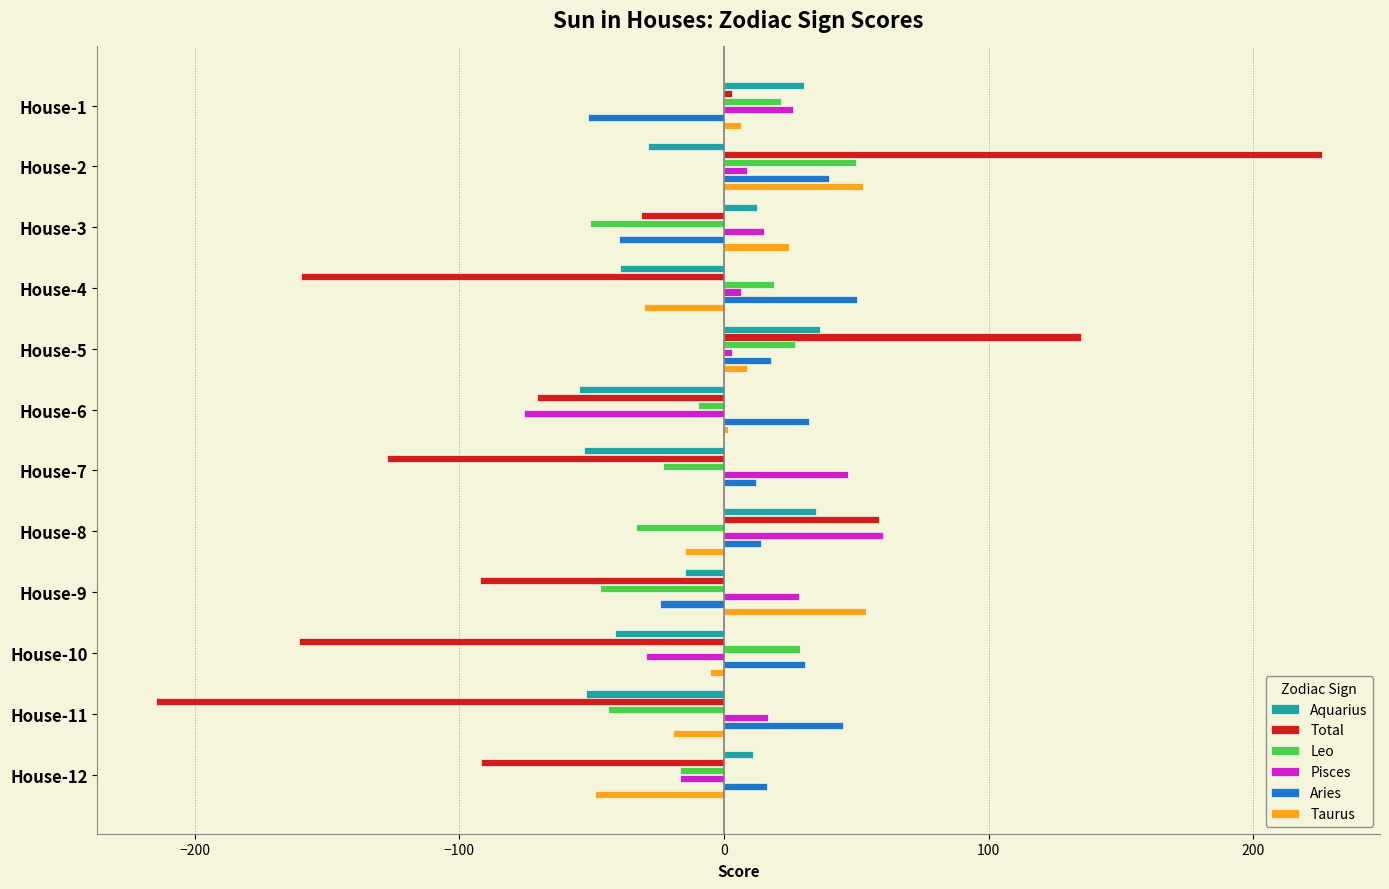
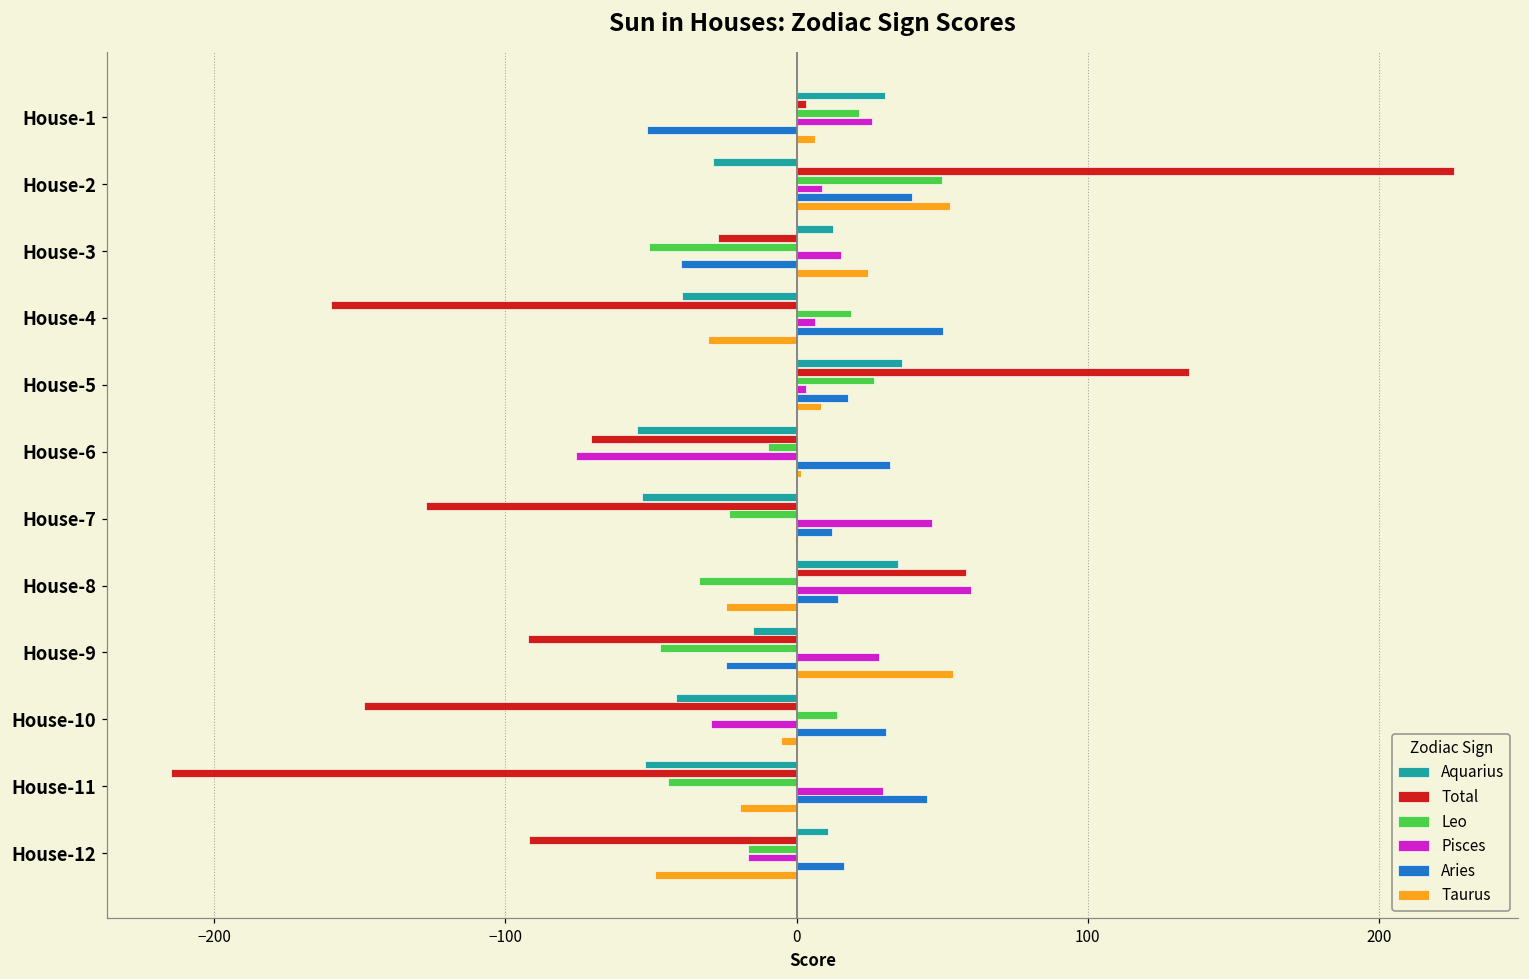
Total, House-3: -31 -> -27
Taurus, House-8: -15 -> -24
Total, House-10: -160 -> -149
Leo, House-10: 29 -> 14
Pisces, House-11: 17 -> 30
